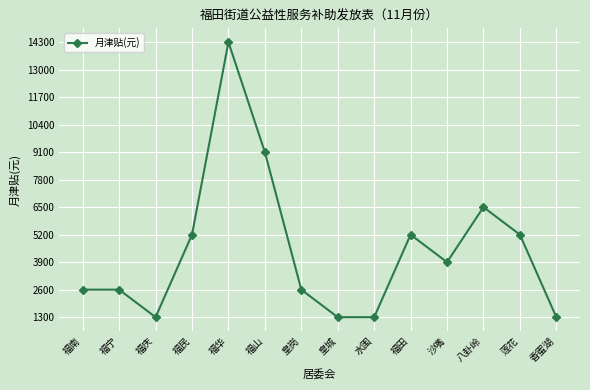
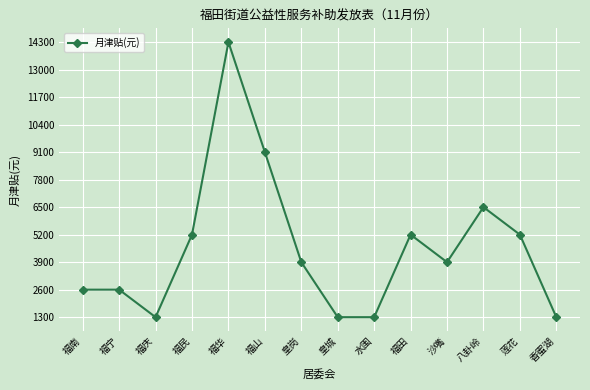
皇岗: 2600 -> 3900
